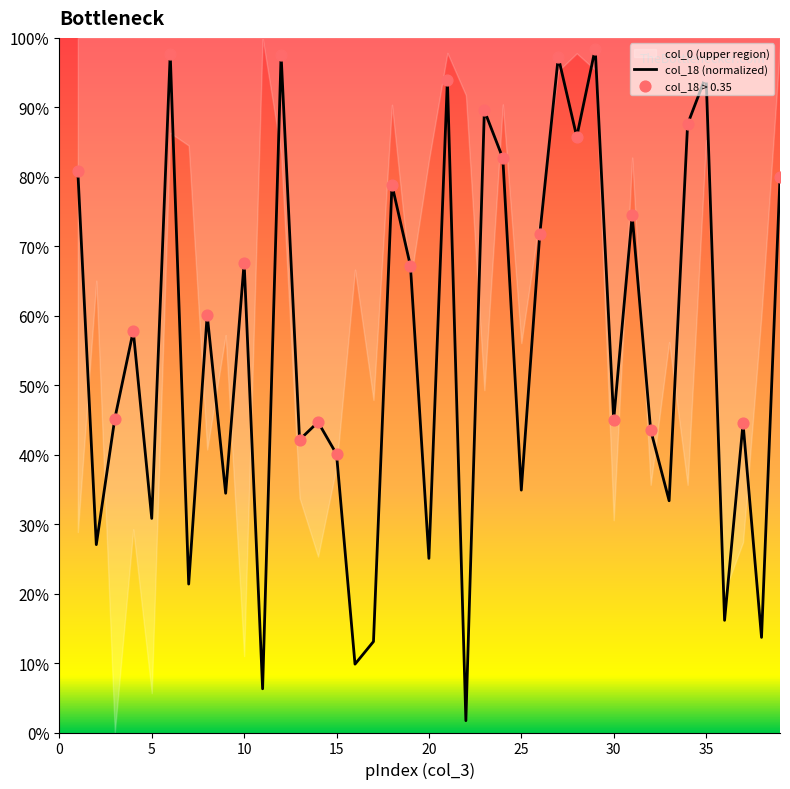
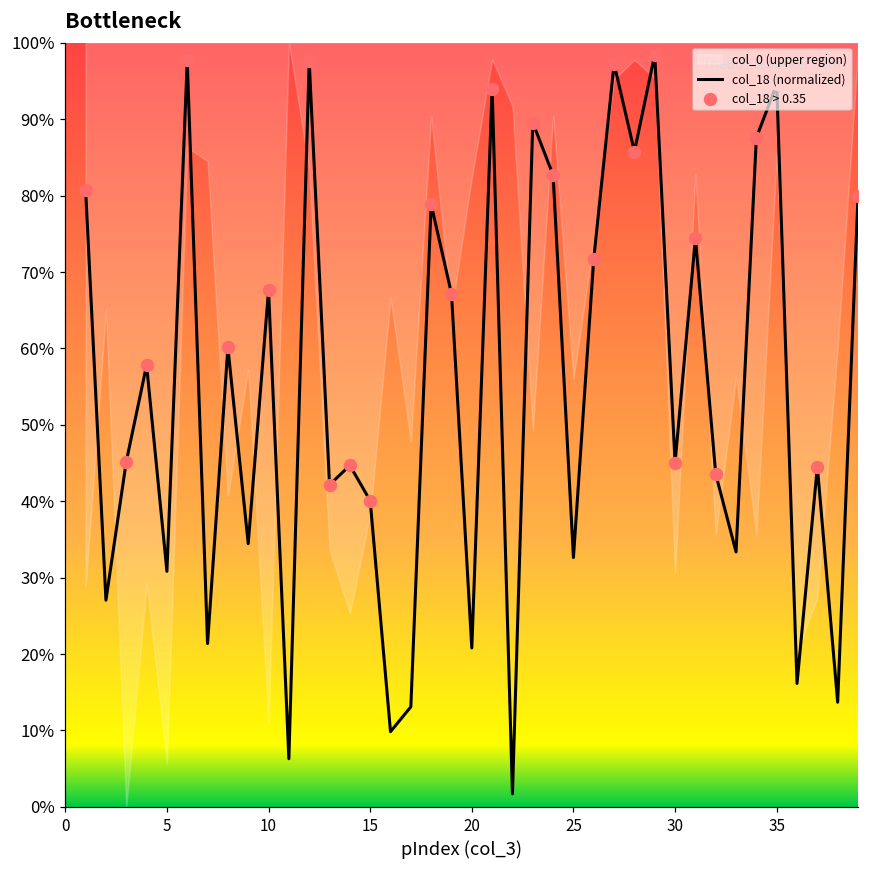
col_18 (normalized), 20: 25% -> 21%
col_18 (normalized), 25: 35% -> 33%
